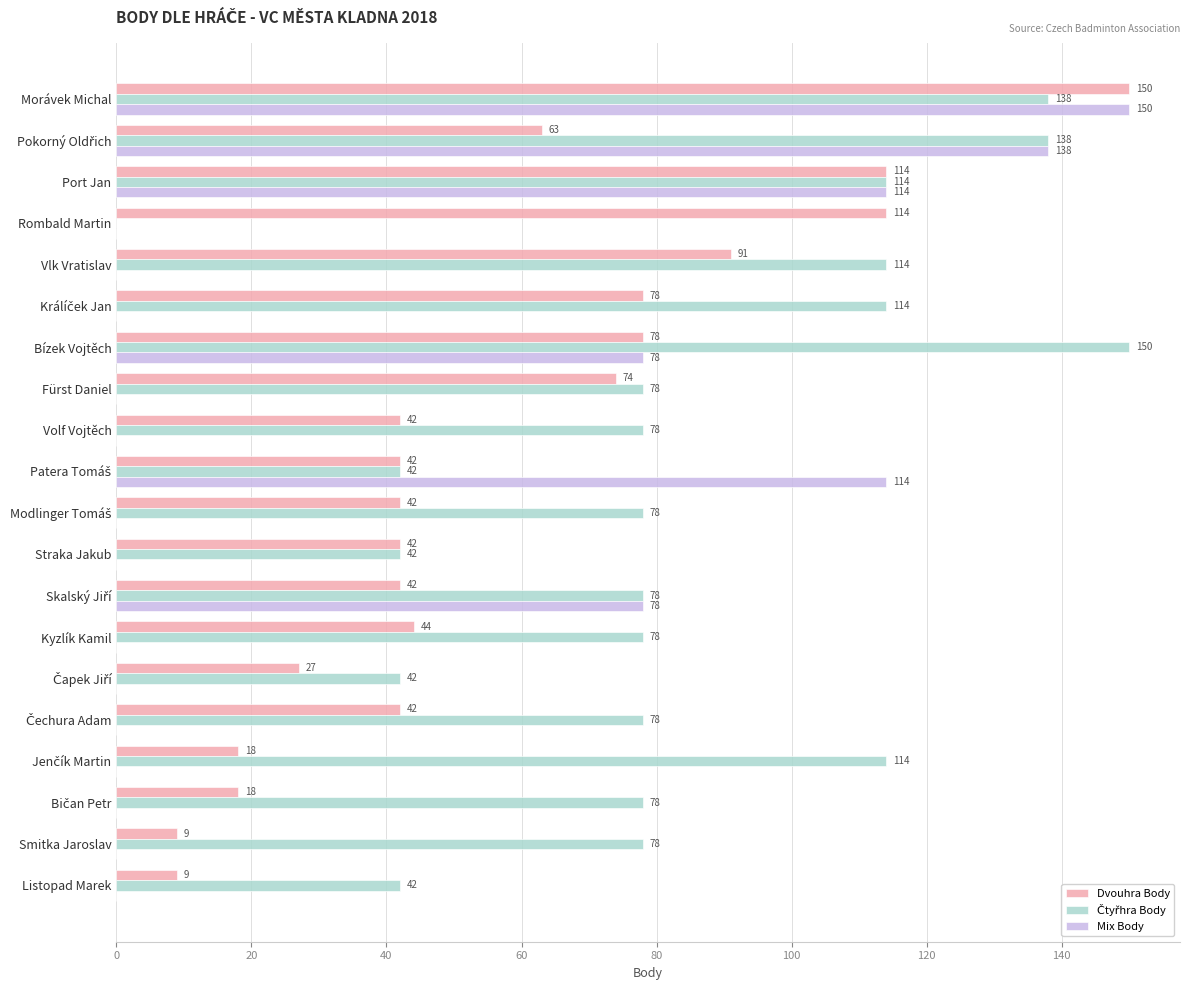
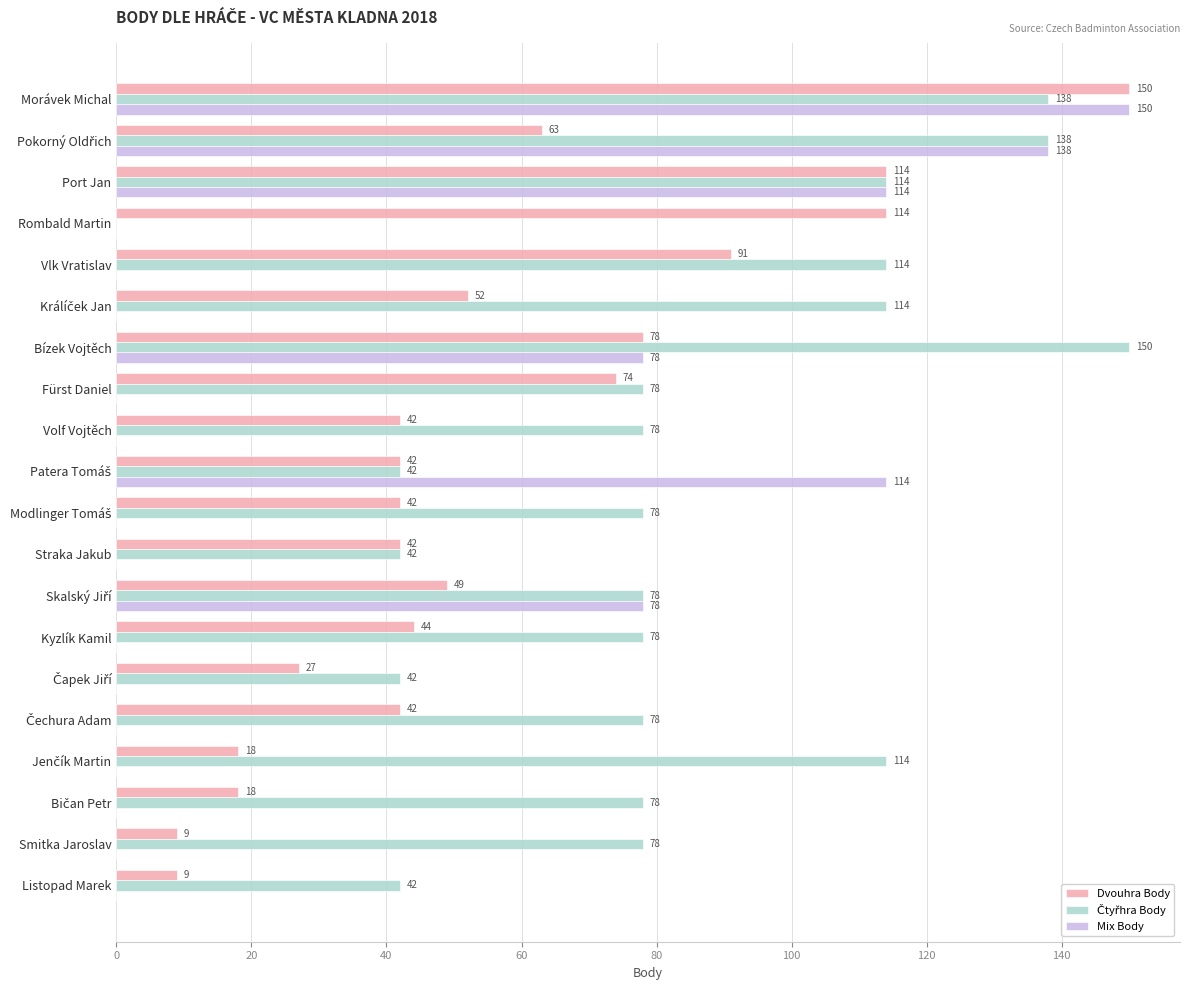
Dvouhra Body, Králíček Jan: 78 -> 52
Dvouhra Body, Skalský Jiří: 42 -> 49
